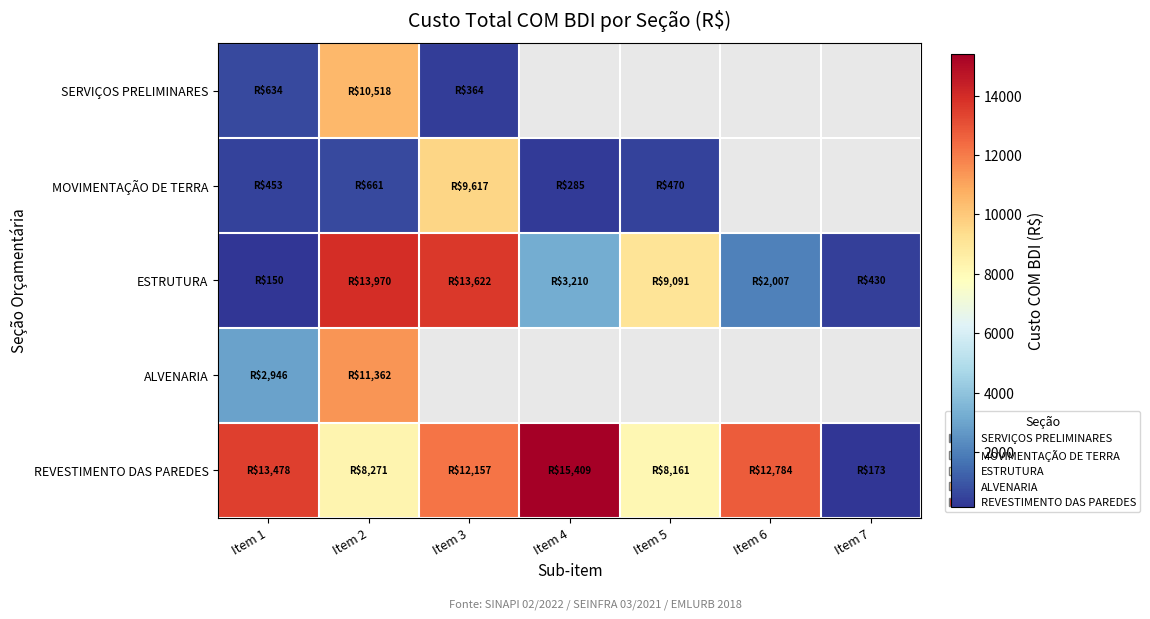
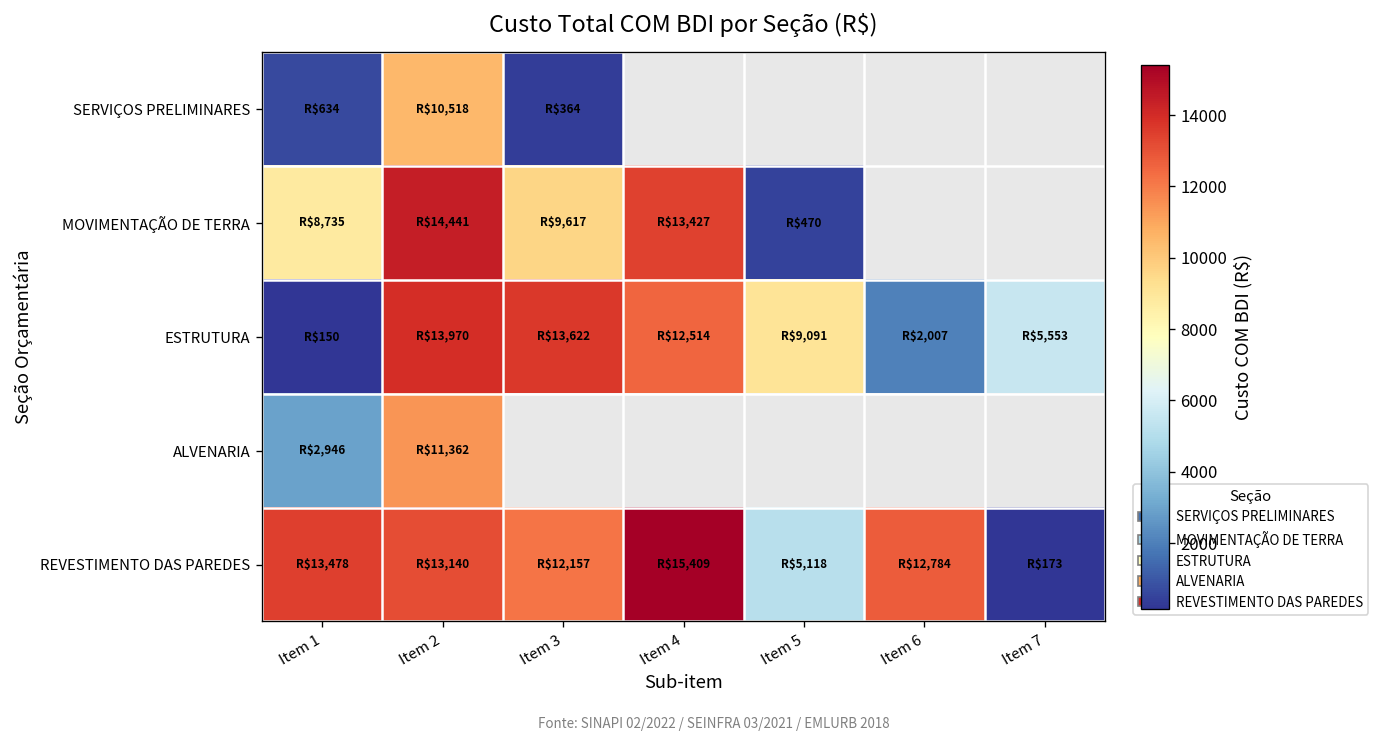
MOVIMENTAÇÃO DE TERRA, Item 1: $453 -> $8,735
MOVIMENTAÇÃO DE TERRA, Item 2: $661 -> $14,441
MOVIMENTAÇÃO DE TERRA, Item 4: $285 -> $13,427
ESTRUTURA, Item 4: $3,210 -> $12,514
ESTRUTURA, Item 7: $430 -> $5,553
REVESTIMENTO DAS PAREDES, Item 2: $8,271 -> $13,140
REVESTIMENTO DAS PAREDES, Item 5: $8,161 -> $5,118
